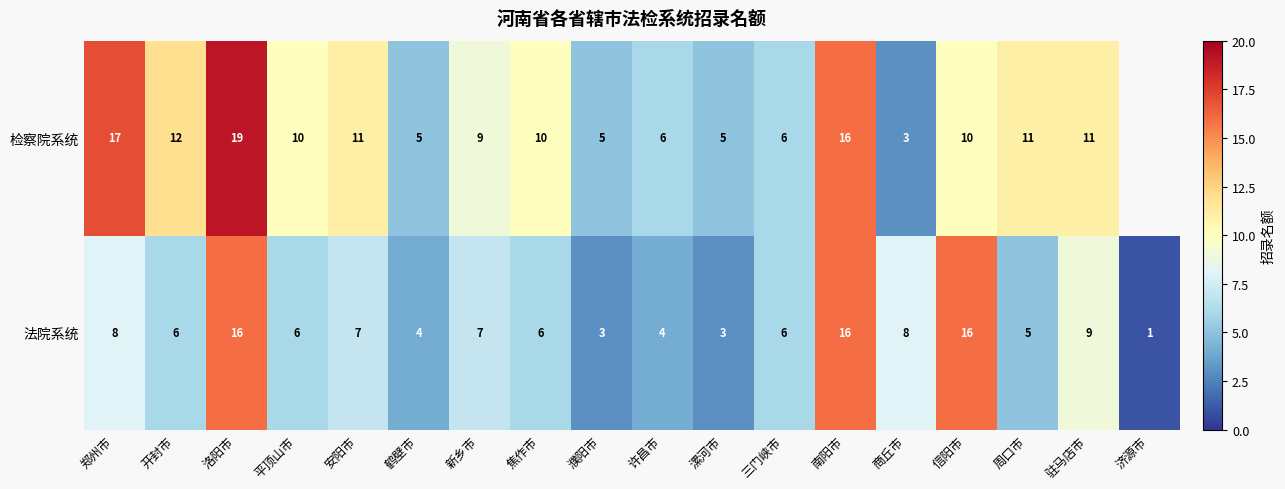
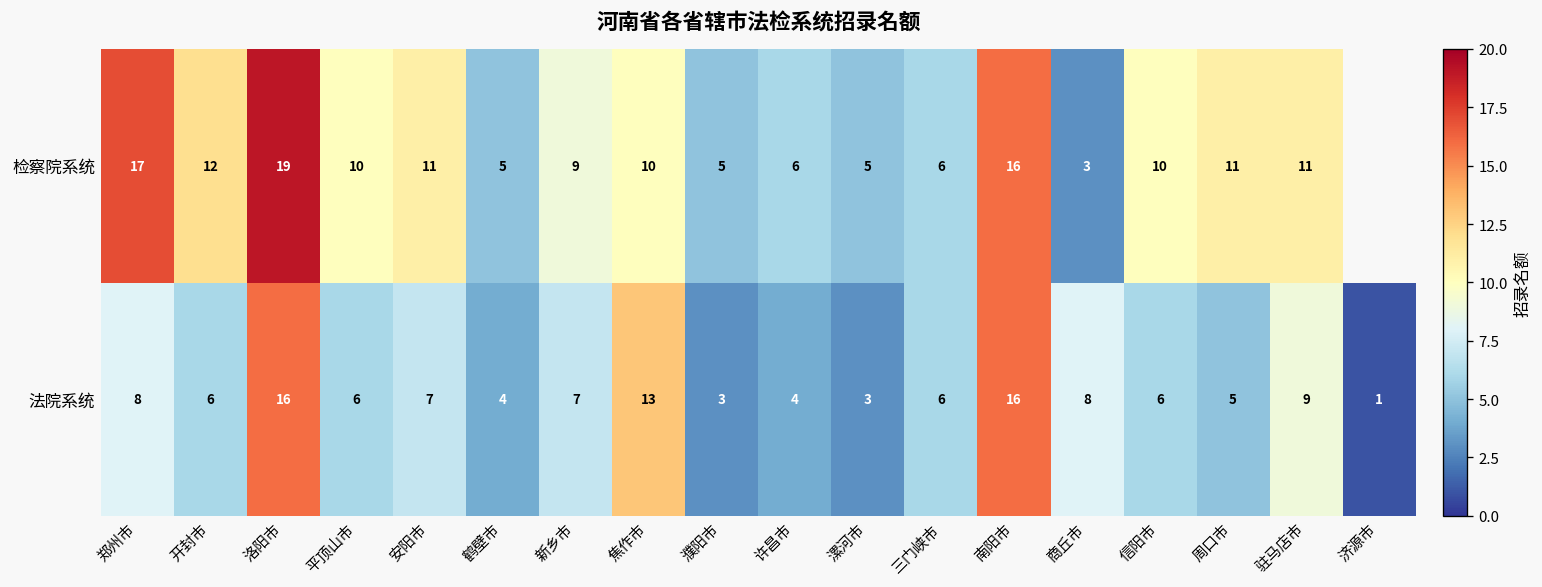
法院系统, 焦作市: 6 -> 13
法院系统, 信阳市: 16 -> 6
